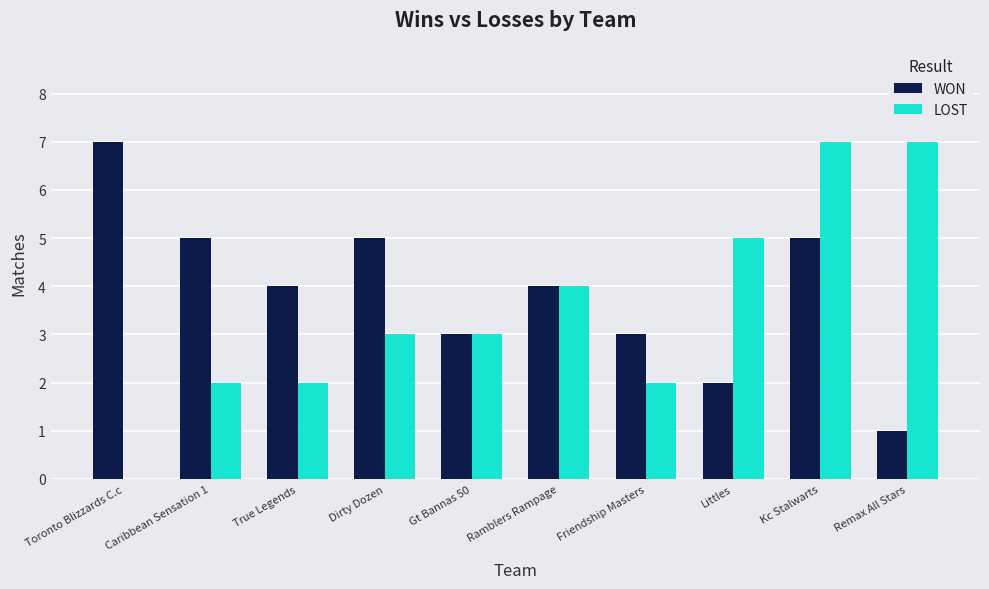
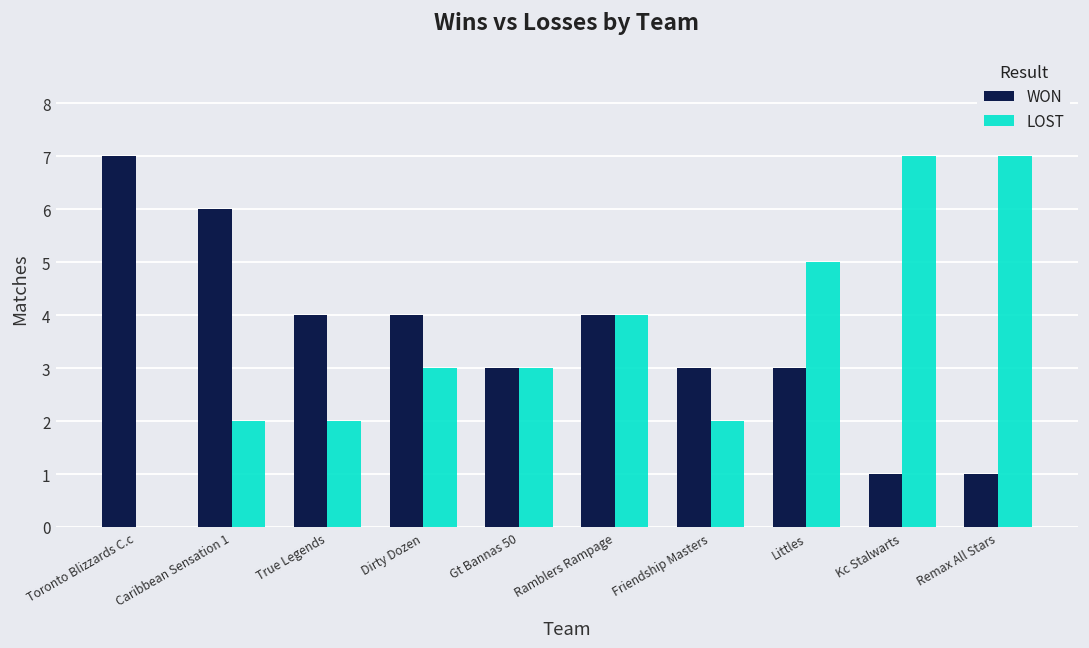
WON, Caribbean Sensation 1: 5 -> 6
WON, Dirty Dozen: 5 -> 4
WON, Littles: 2 -> 3
WON, Kc Stalwarts: 5 -> 1
